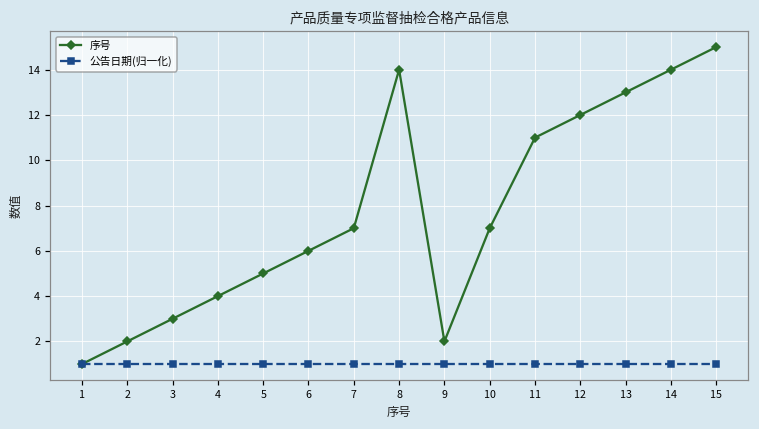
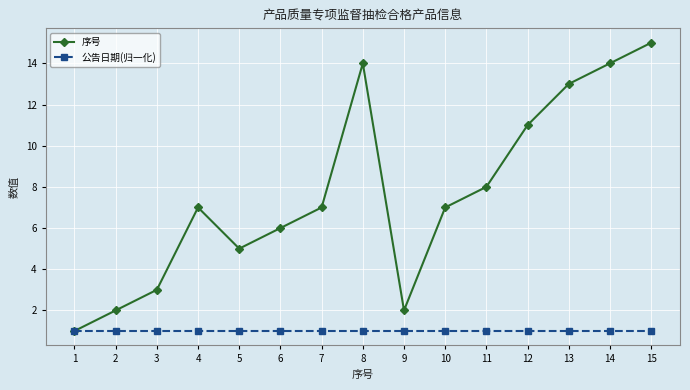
序号, 4: 4 -> 7
序号, 11: 11 -> 8
序号, 12: 12 -> 11
